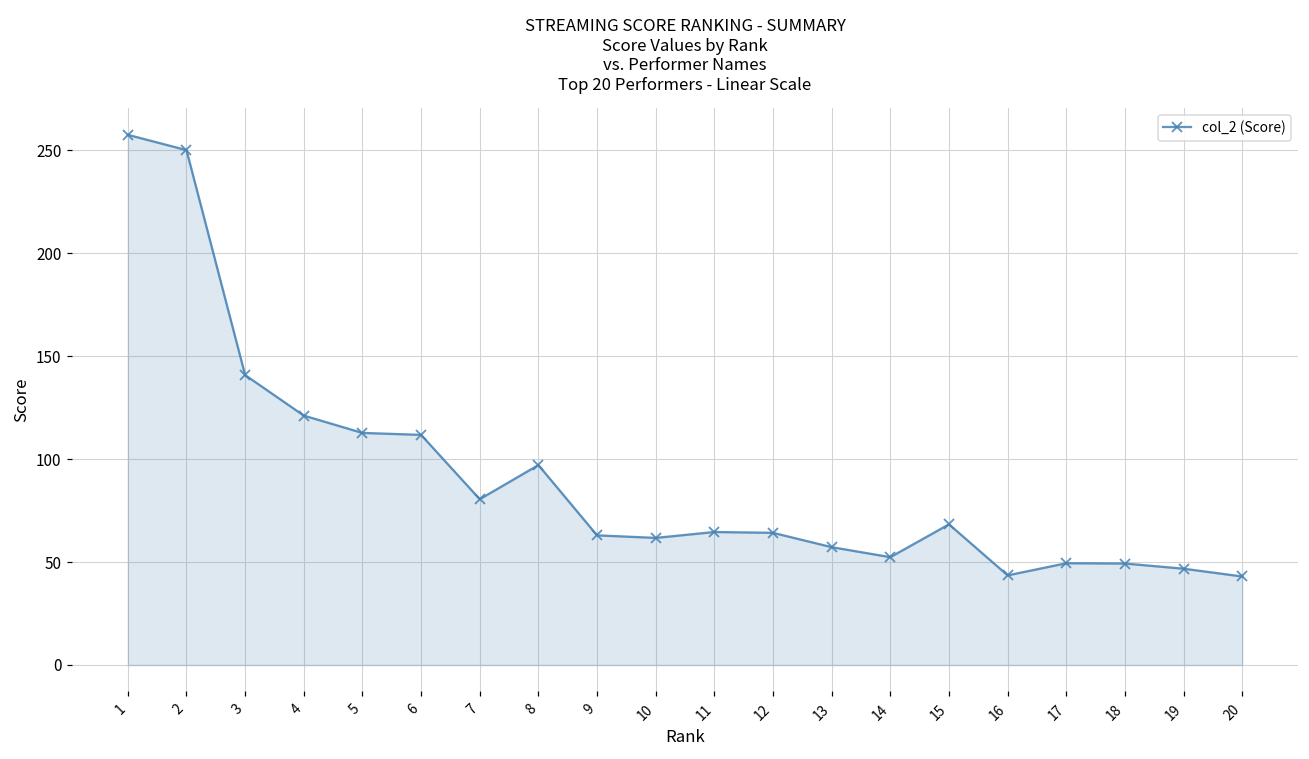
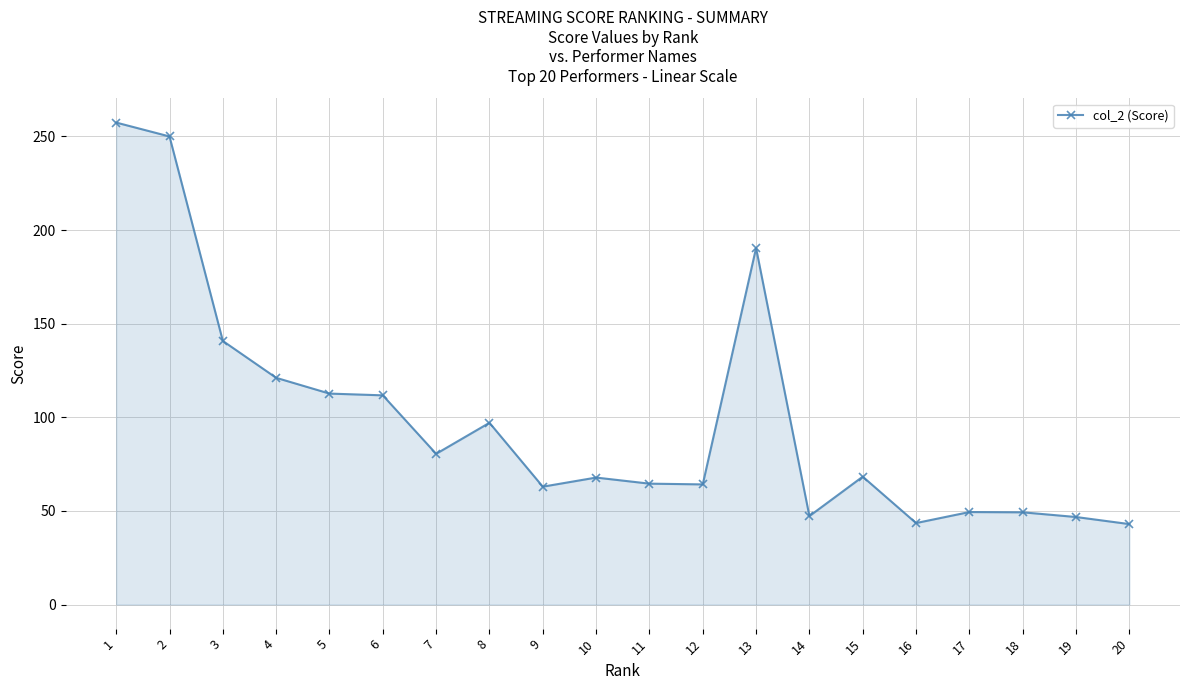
10: 62 -> 68
13: 57 -> 190
14: 52 -> 47
